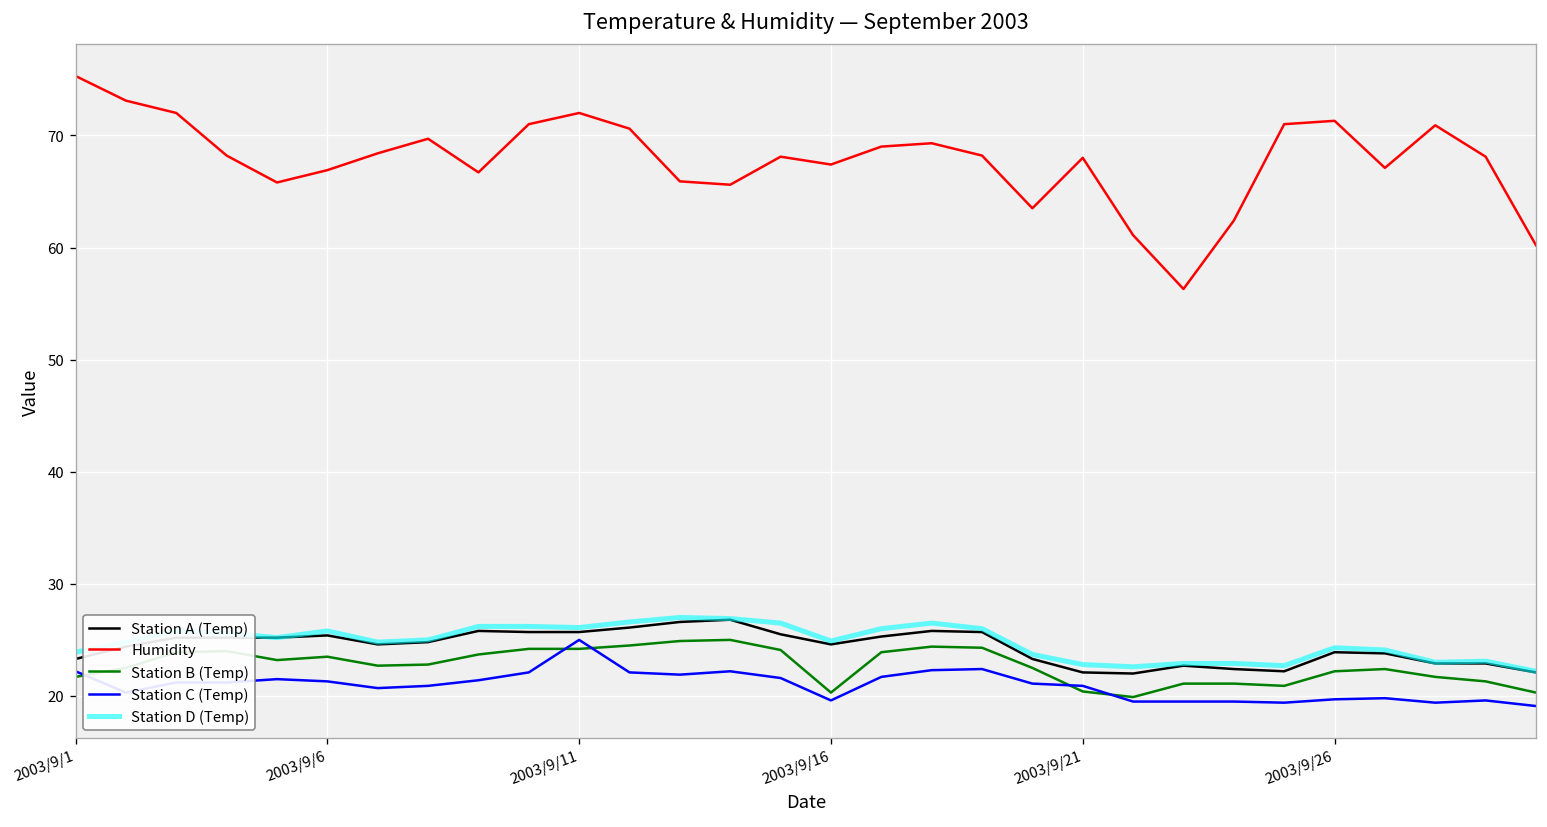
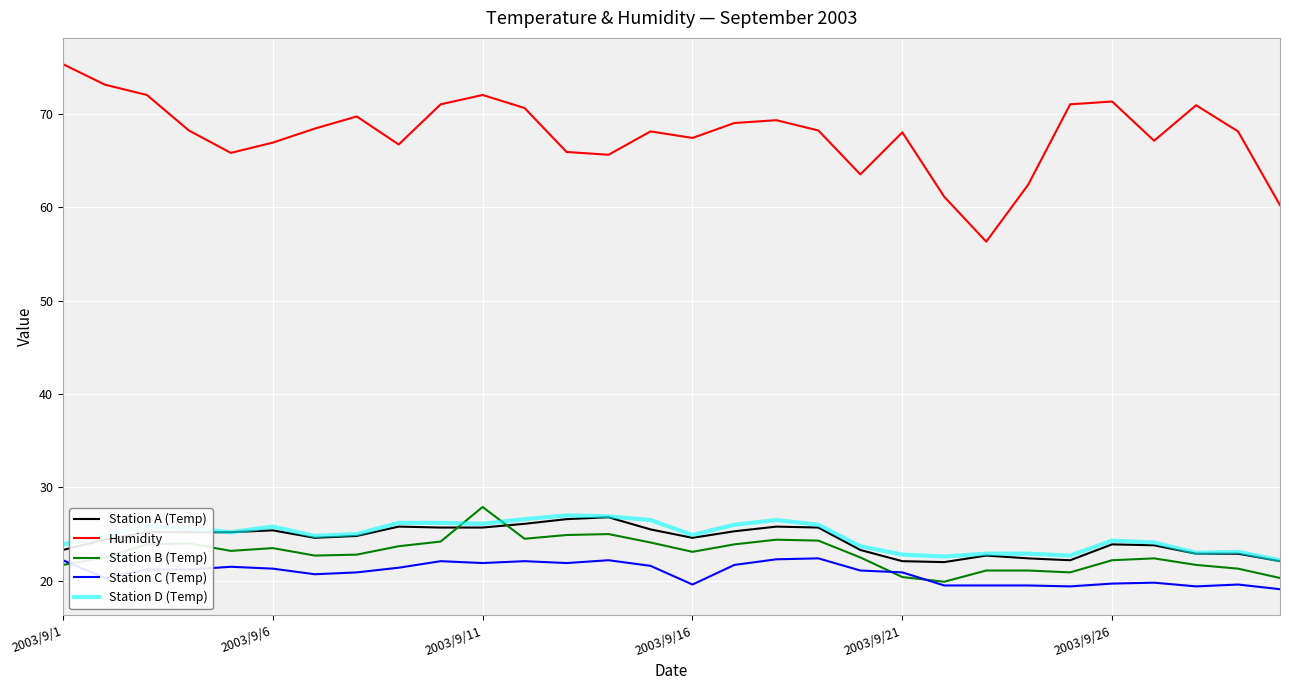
Station B (Temp), 2003/9/11: 24 -> 28
Station C (Temp), 2003/9/11: 25 -> 22
Station B (Temp), 2003/9/16: 20 -> 23
